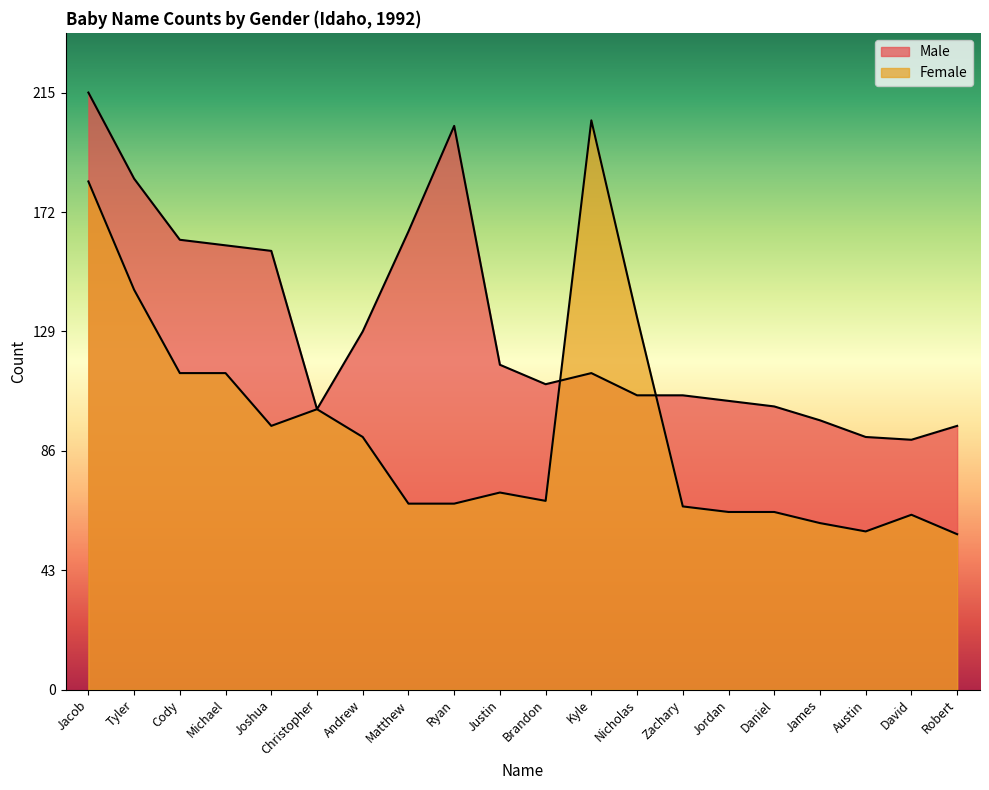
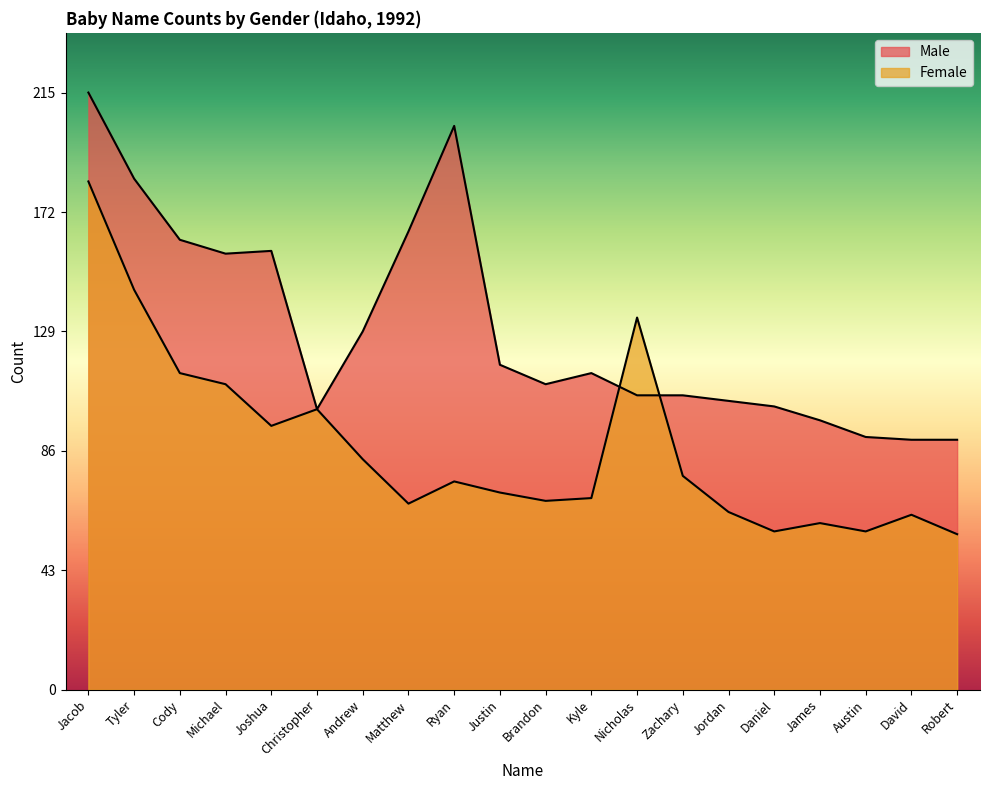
Male, Michael: 160 -> 157
Female, Michael: 114 -> 110
Female, Andrew: 91 -> 83
Female, Ryan: 67 -> 75
Female, Kyle: 205 -> 69
Female, Zachary: 66 -> 77
Female, Daniel: 64 -> 57
Male, Robert: 95 -> 90
